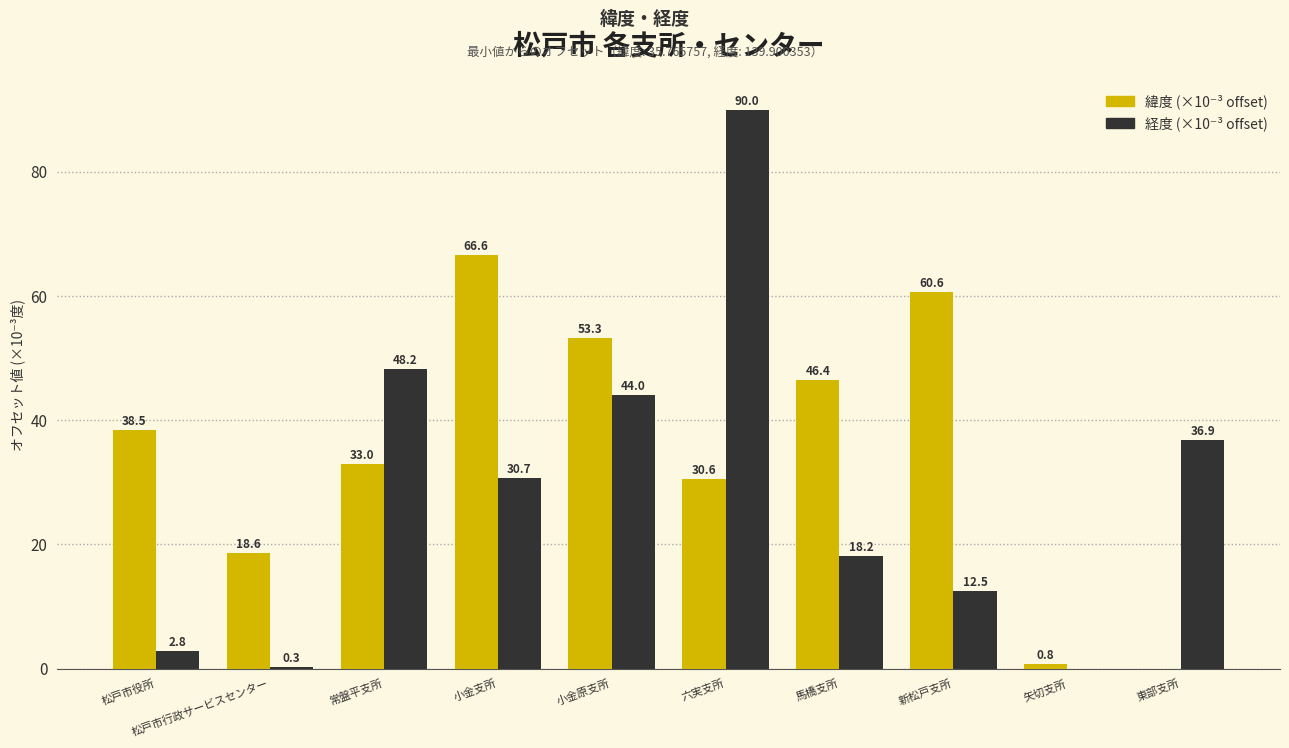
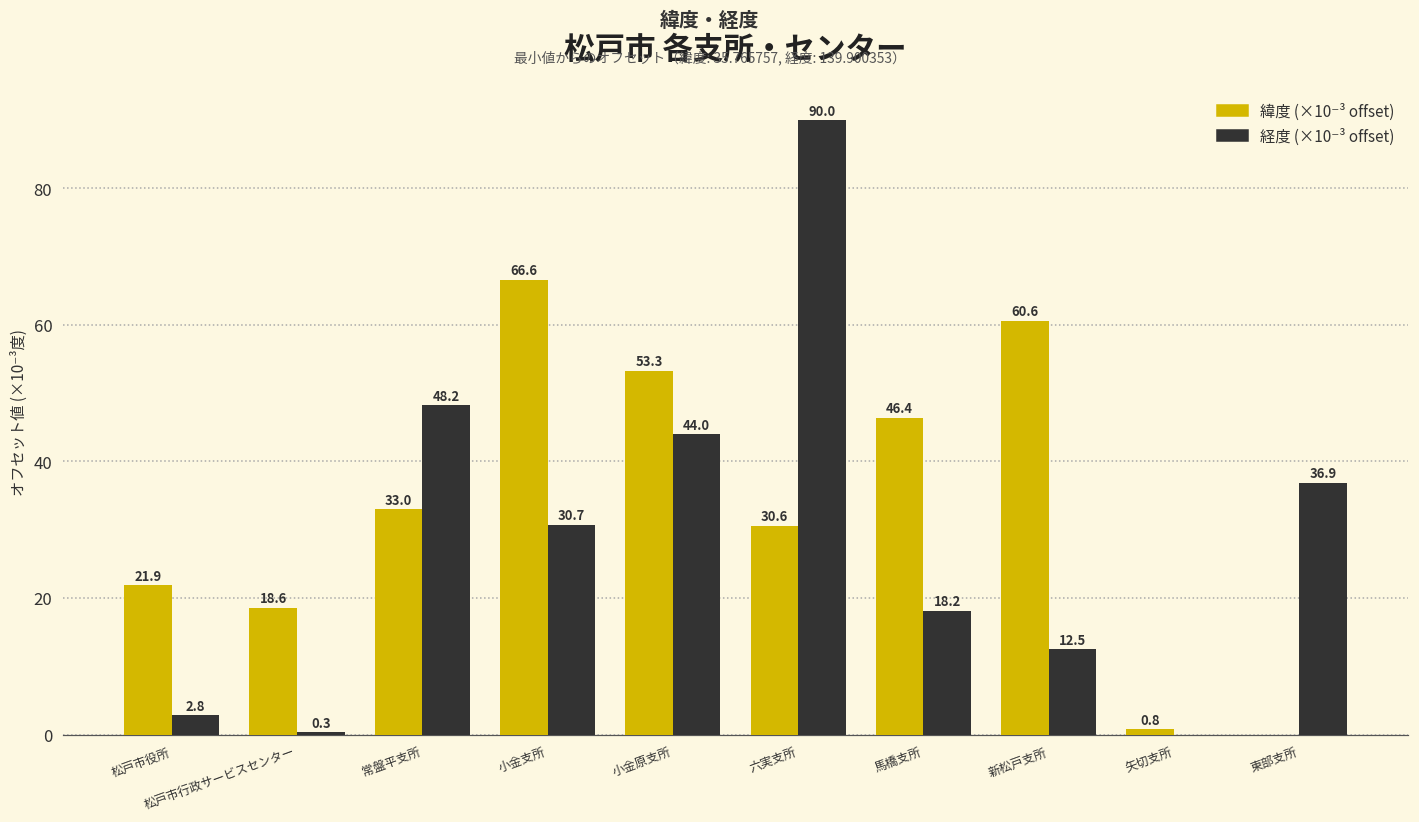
緯度 (×10⁻³ offset), 松戸市役所: 38.5 -> 21.9
